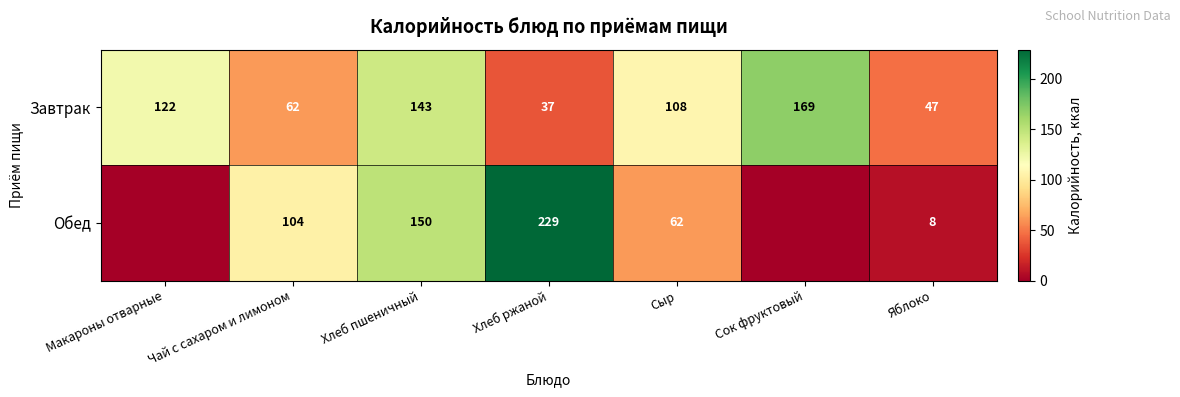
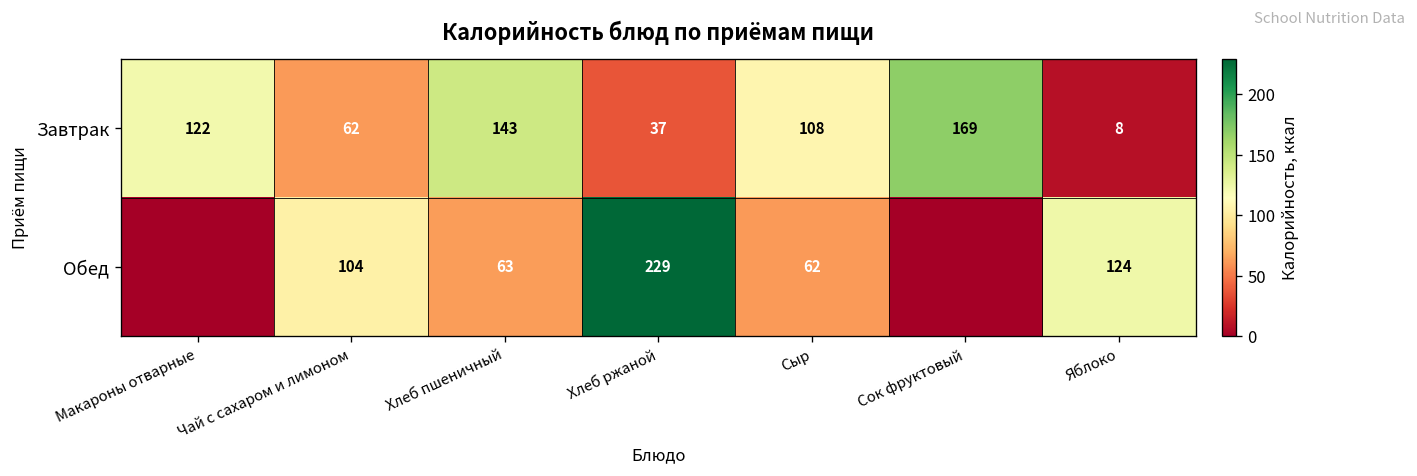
Завтрак, Яблоко: 47 -> 8
Обед, Хлеб пшеничный: 150 -> 63
Обед, Яблоко: 8 -> 124
